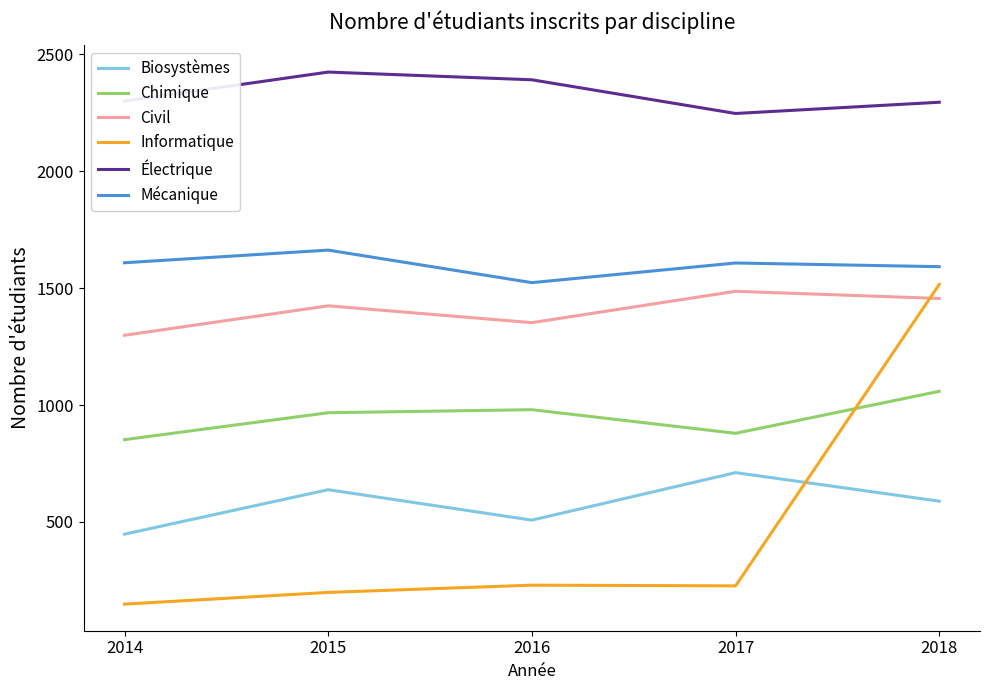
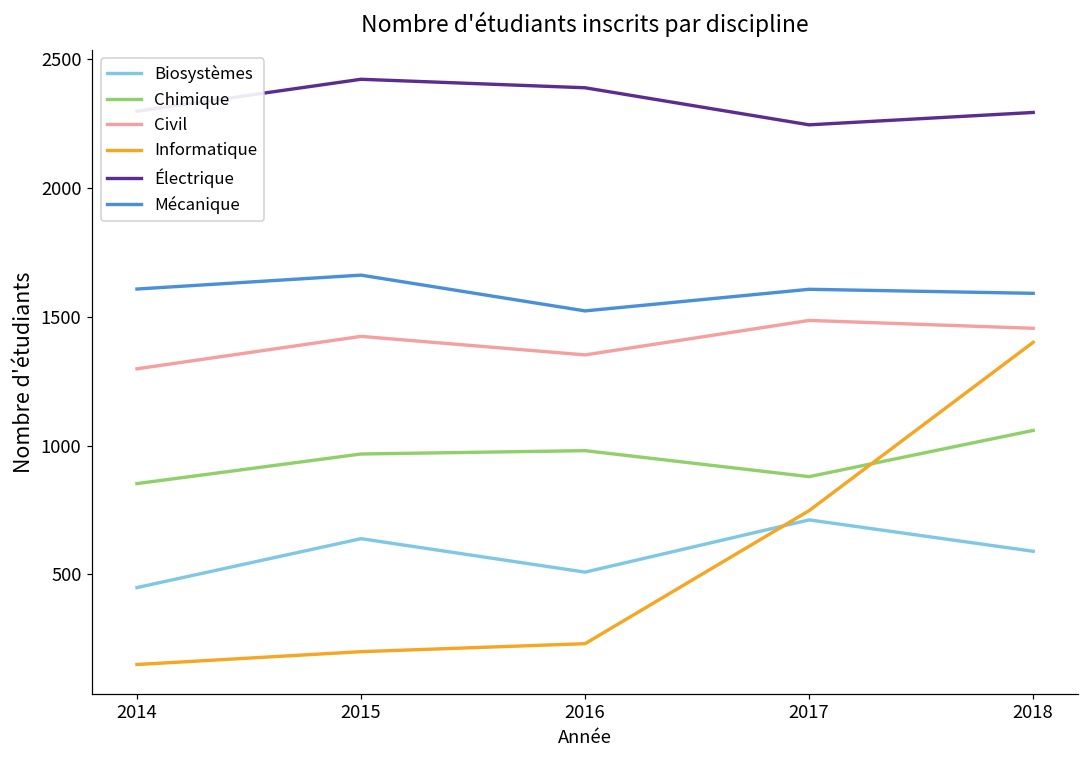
Informatique, 2017: 230 -> 750
Informatique, 2018: 1520 -> 1400
